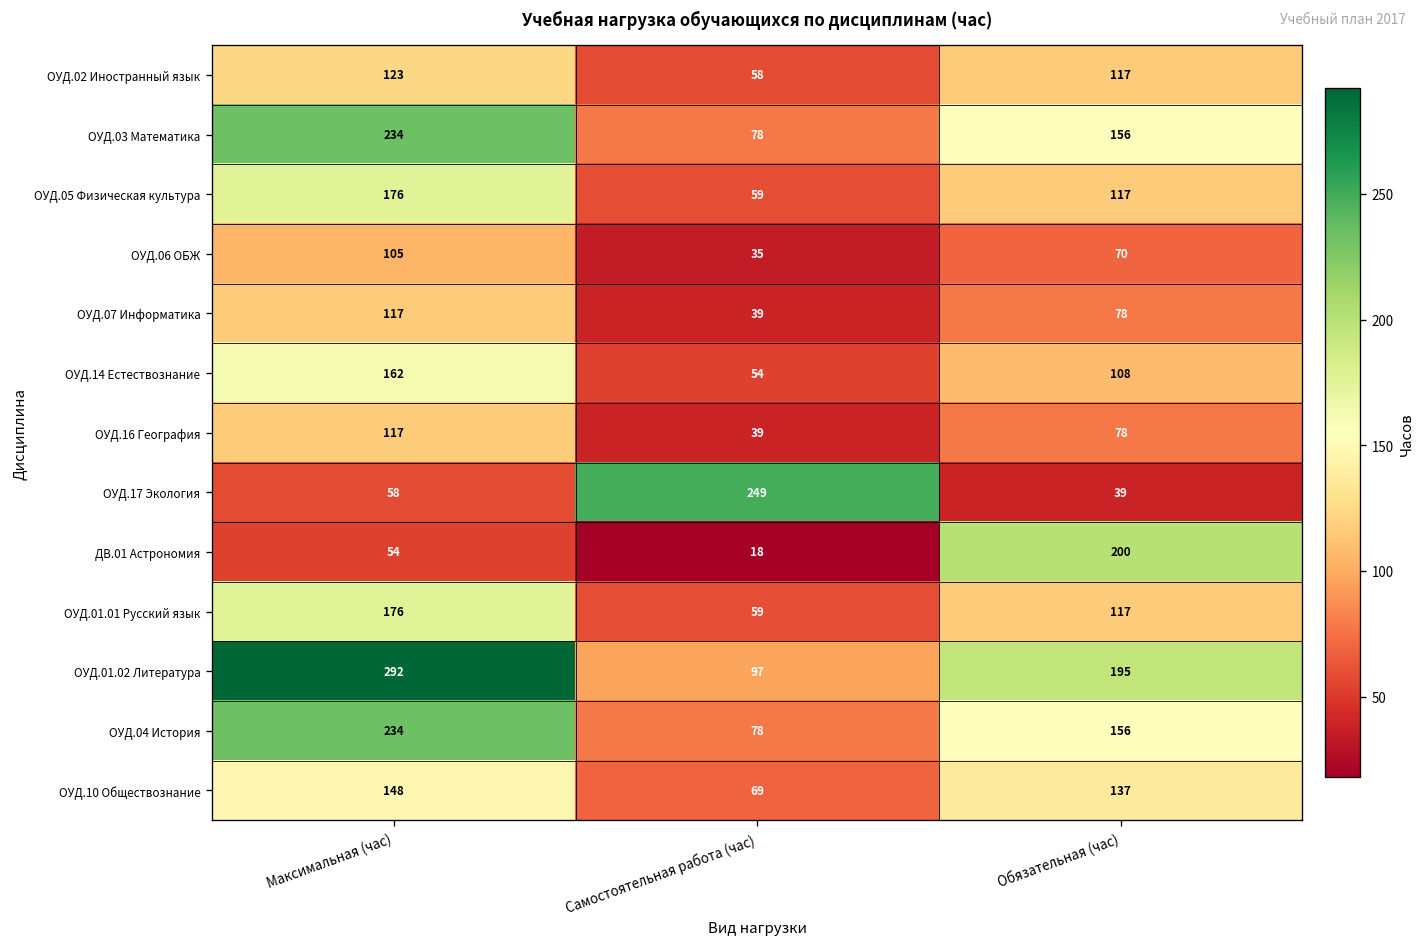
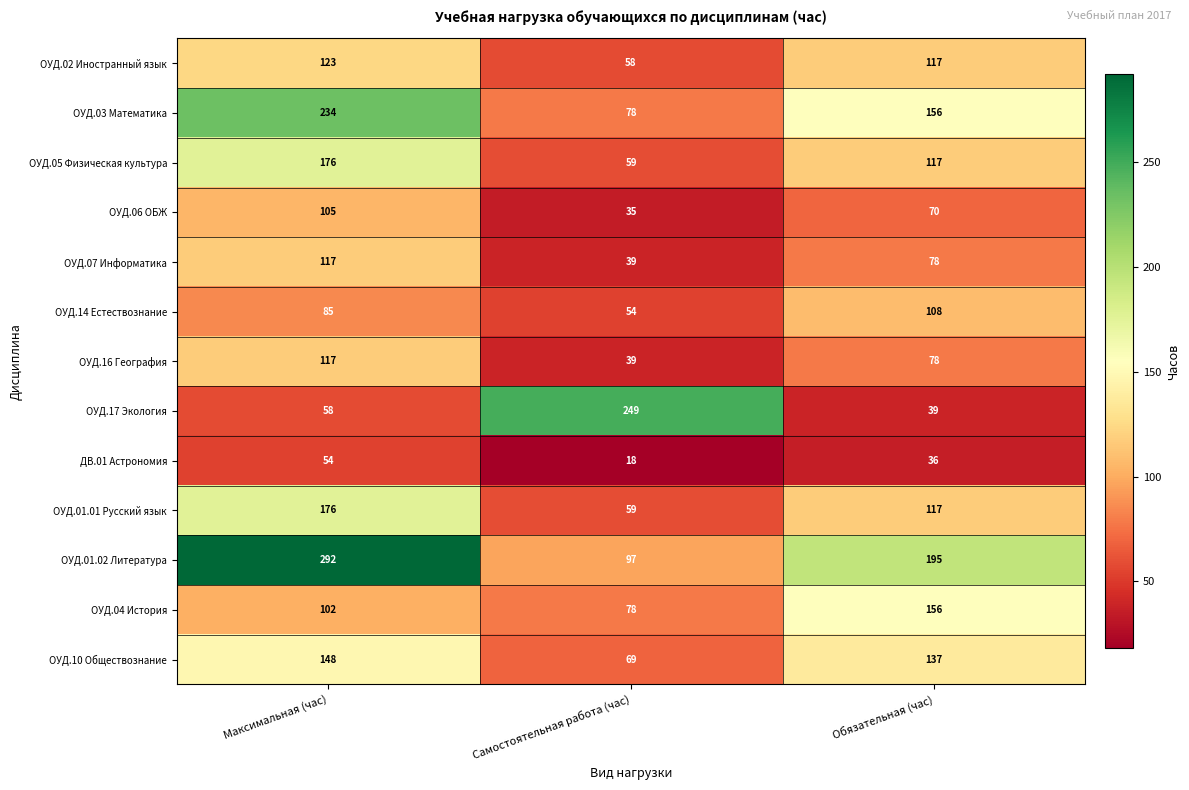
ОУД.14 Естествознание, Максимальная (час): 162 -> 85
ДВ.01 Астрономия, Обязательная (час): 200 -> 36
ОУД.04 История, Максимальная (час): 234 -> 102
